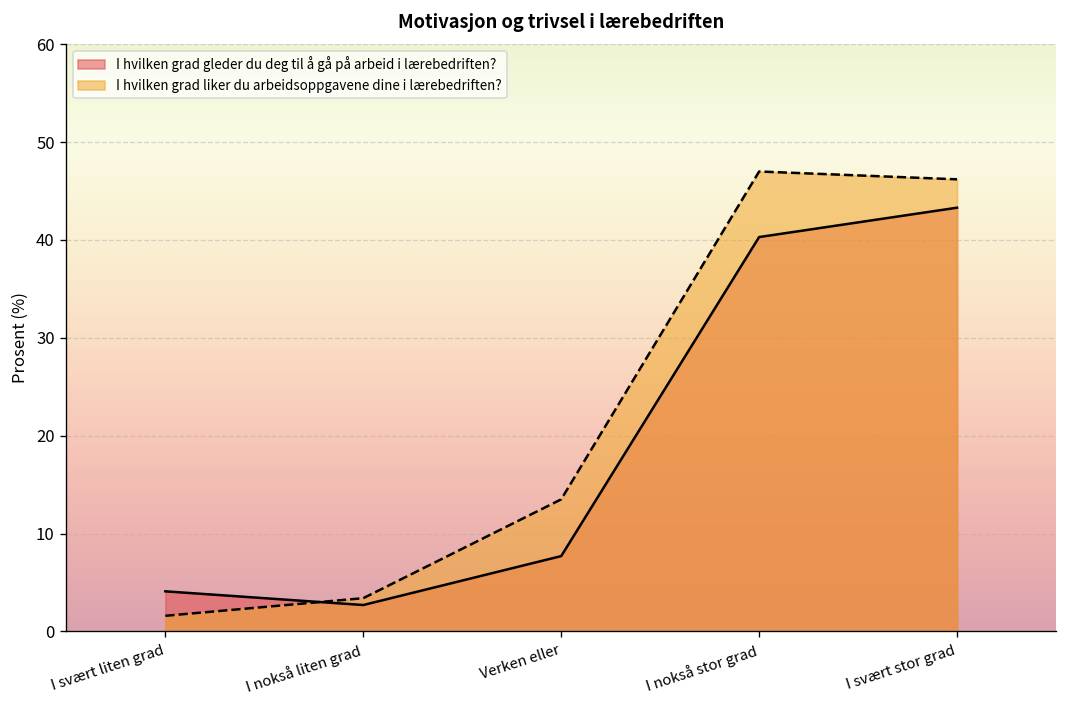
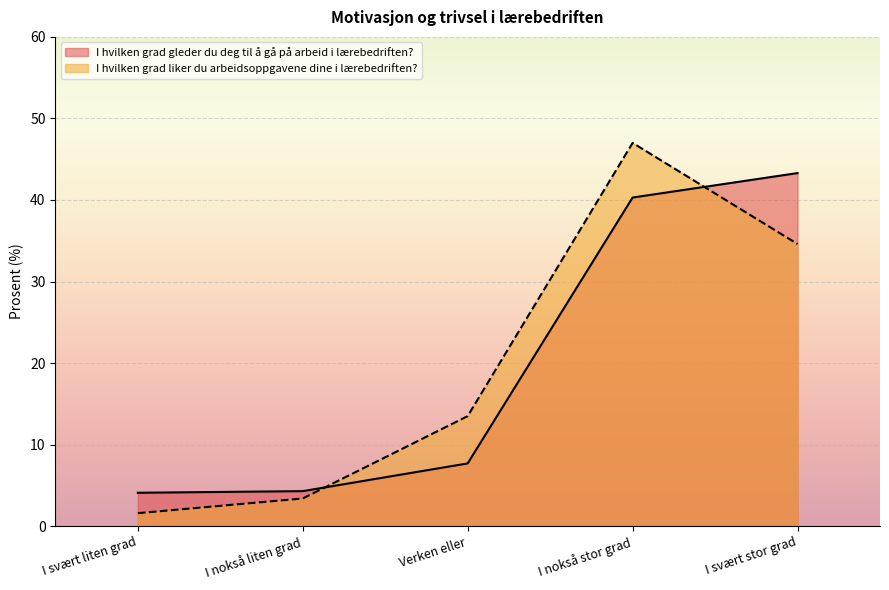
I hvilken grad gleder du deg til å gå på arbeid i lærebedriften?, I nokså liten grad: 3 -> 4
I hvilken grad liker du arbeidsoppgavene dine i lærebedriften?, I svært stor grad: 46 -> 35
